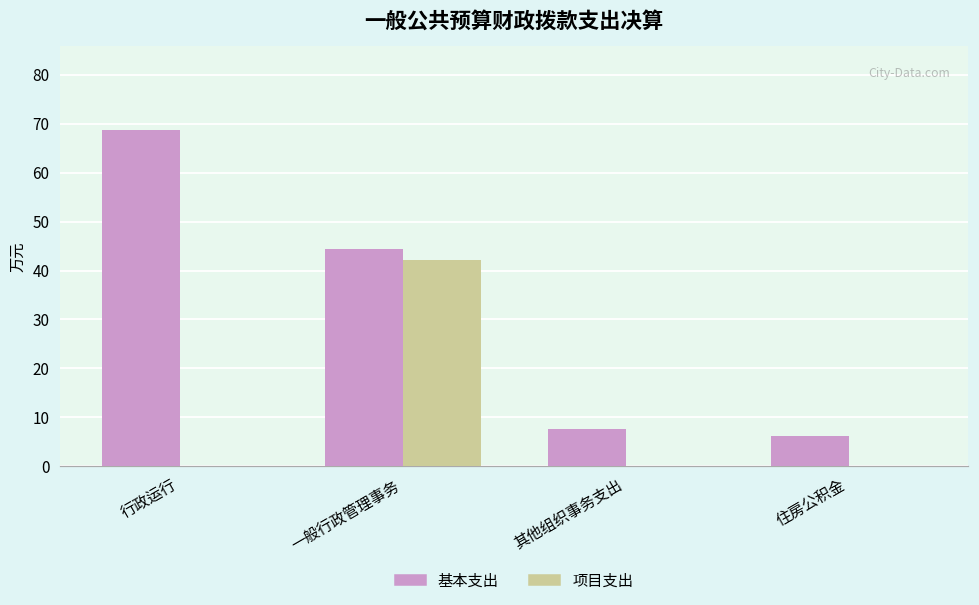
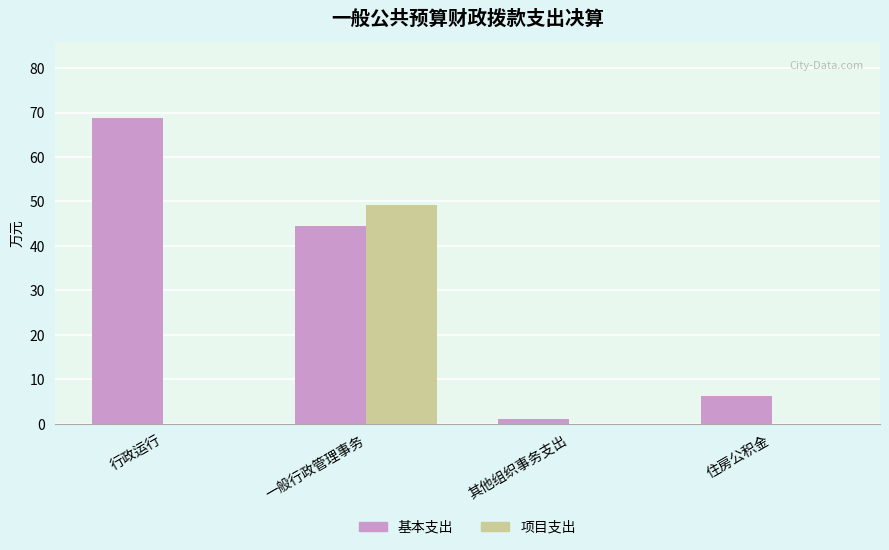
项目支出, 一般行政管理事务: 42 -> 49
基本支出, 其他组织事务支出: 8 -> 1
